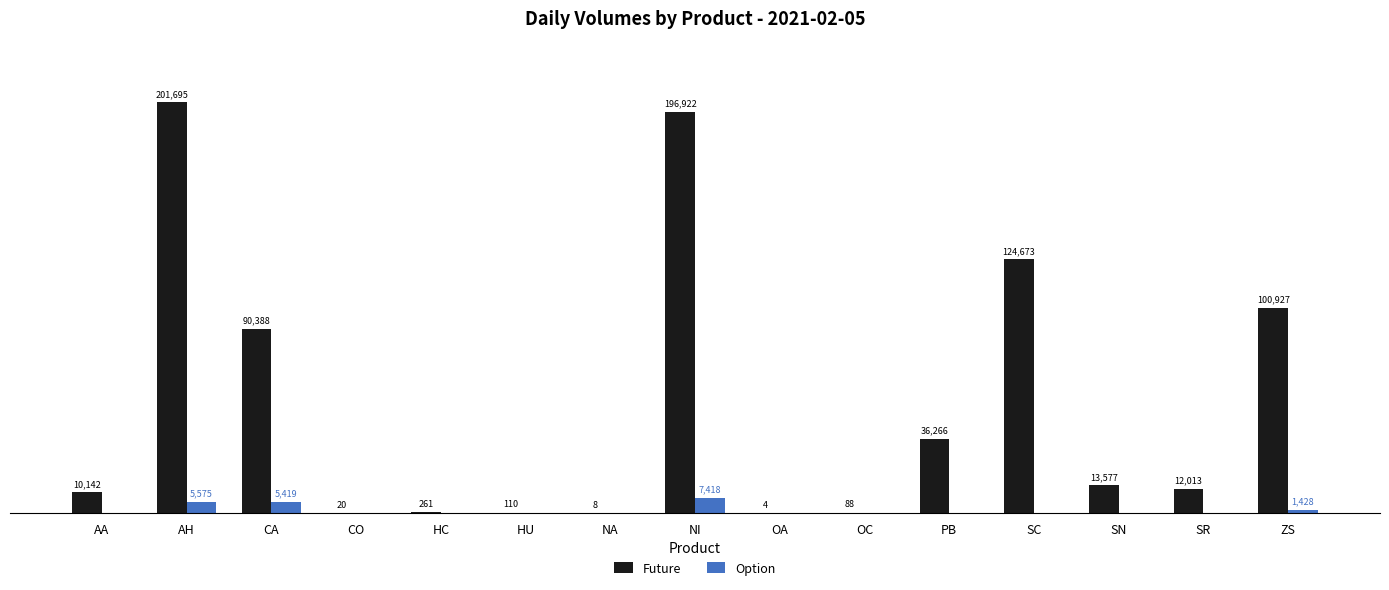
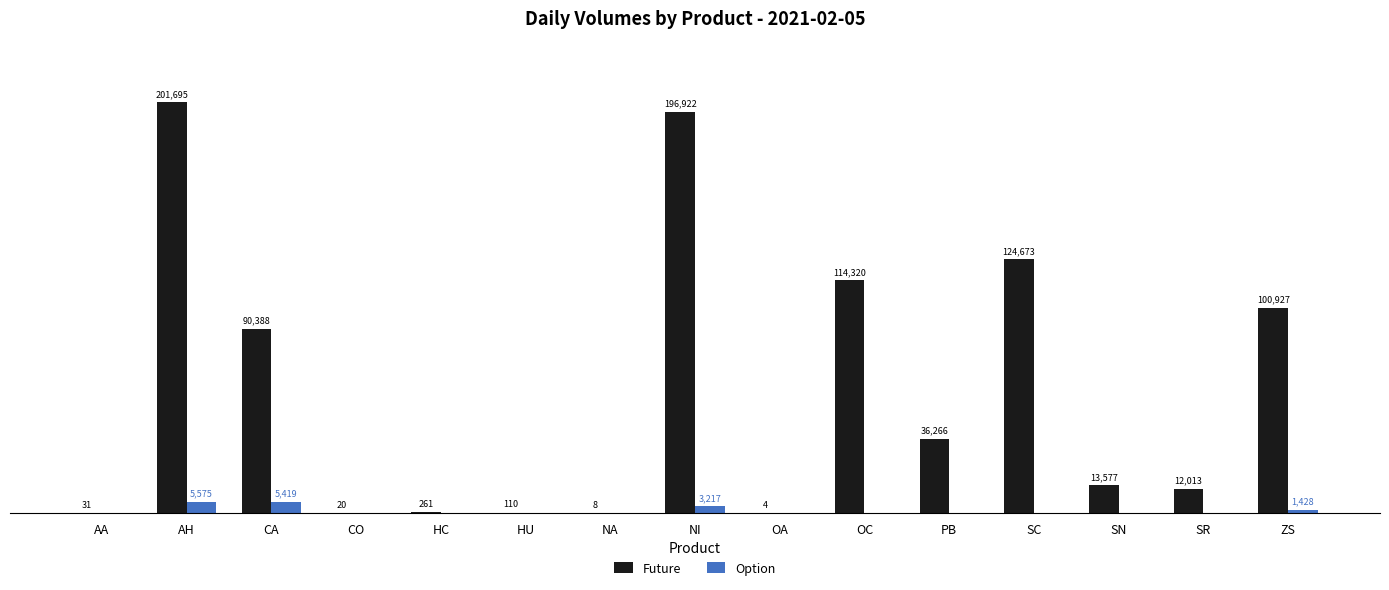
Future, AA: 10,142 -> 31
Option, NI: 7,418 -> 3,217
Future, OC: 88 -> 114,320
